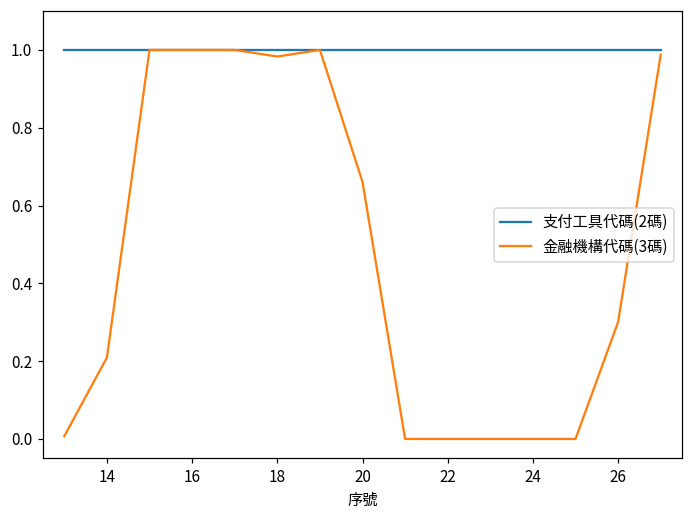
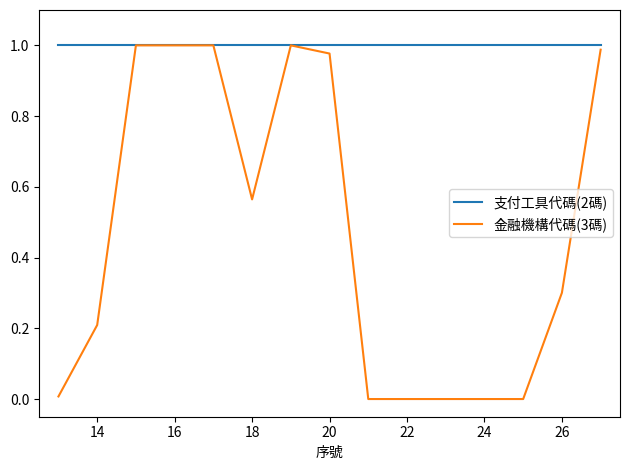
金融機構代碼(3碼), 18: 0.98 -> 0.56
金融機構代碼(3碼), 20: 0.66 -> 0.98
